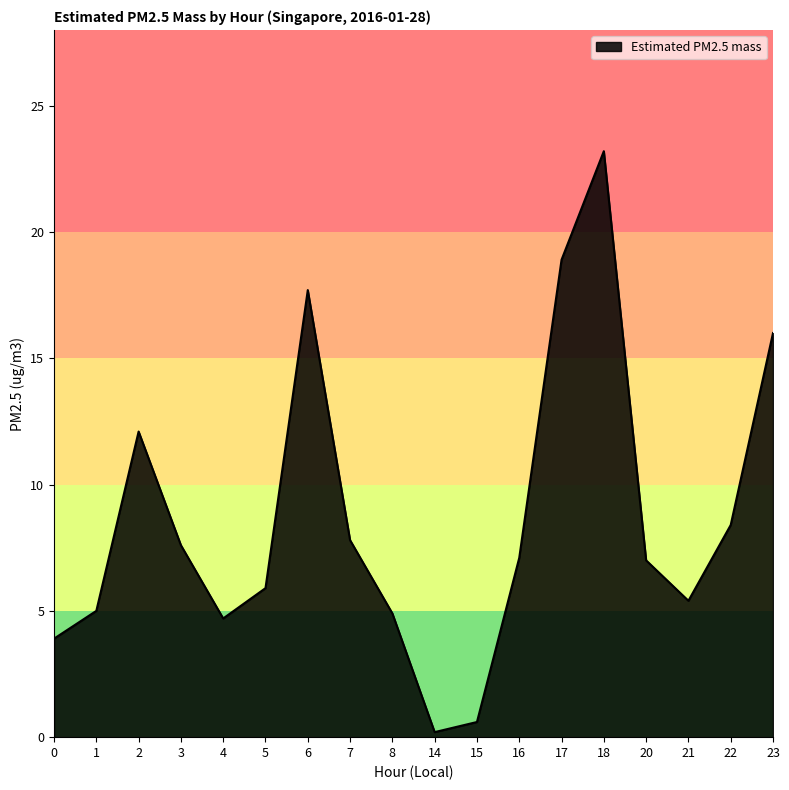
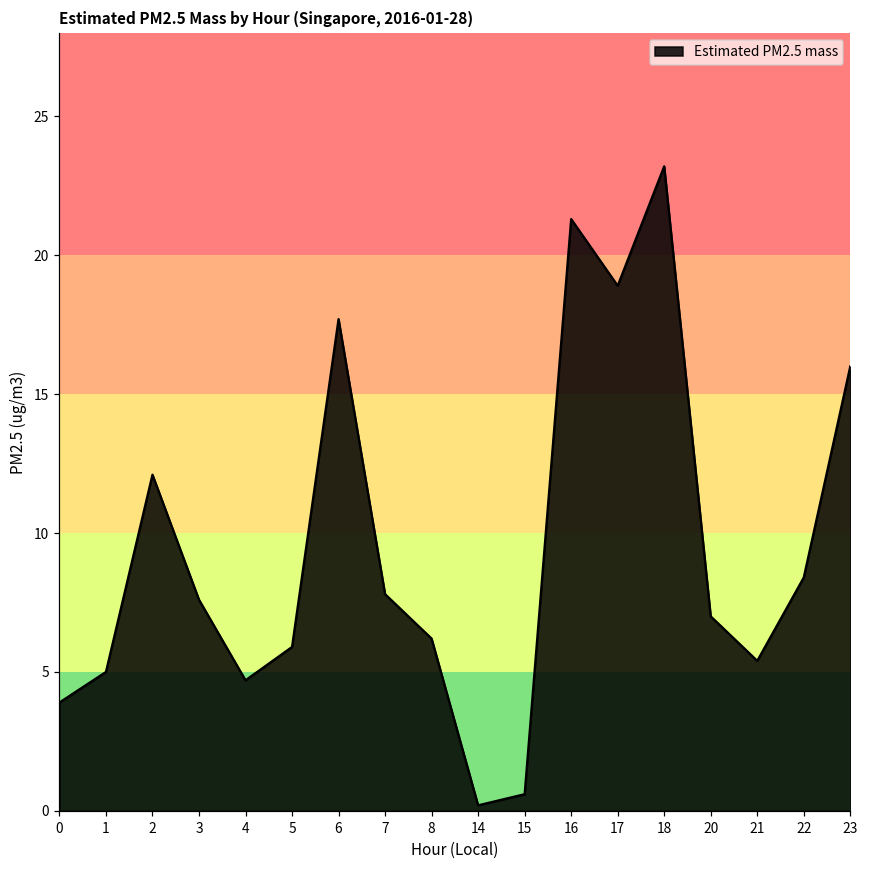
8: 4.9 -> 6.2
16: 7.1 -> 21.3
